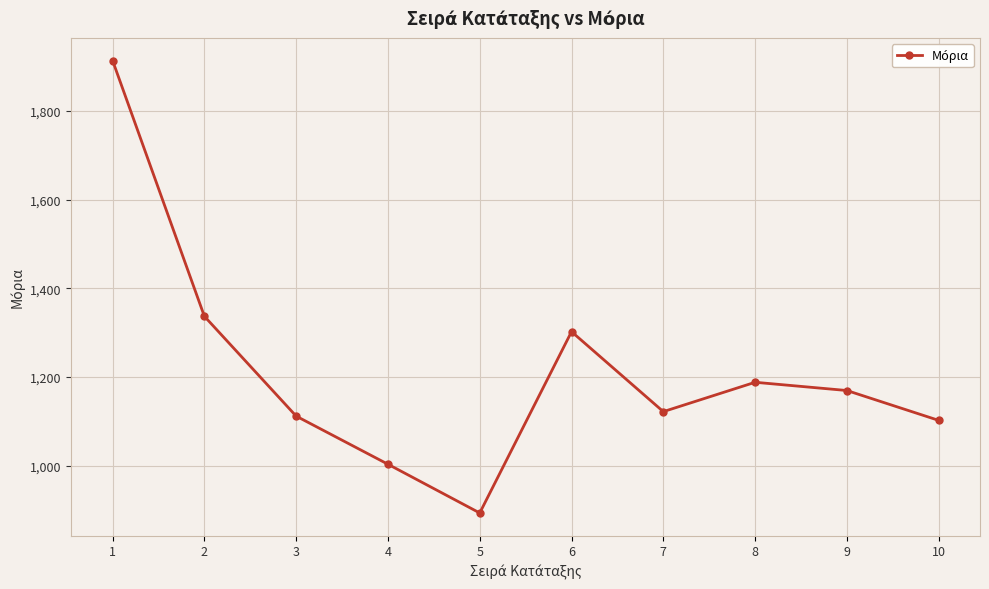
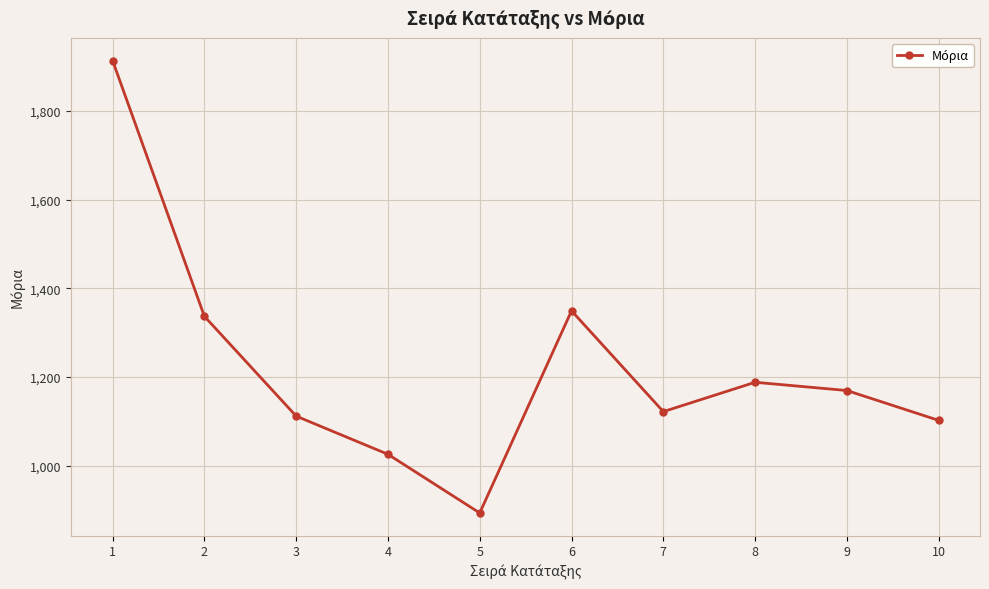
4: 1,000 -> 1,030
6: 1,300 -> 1,350
